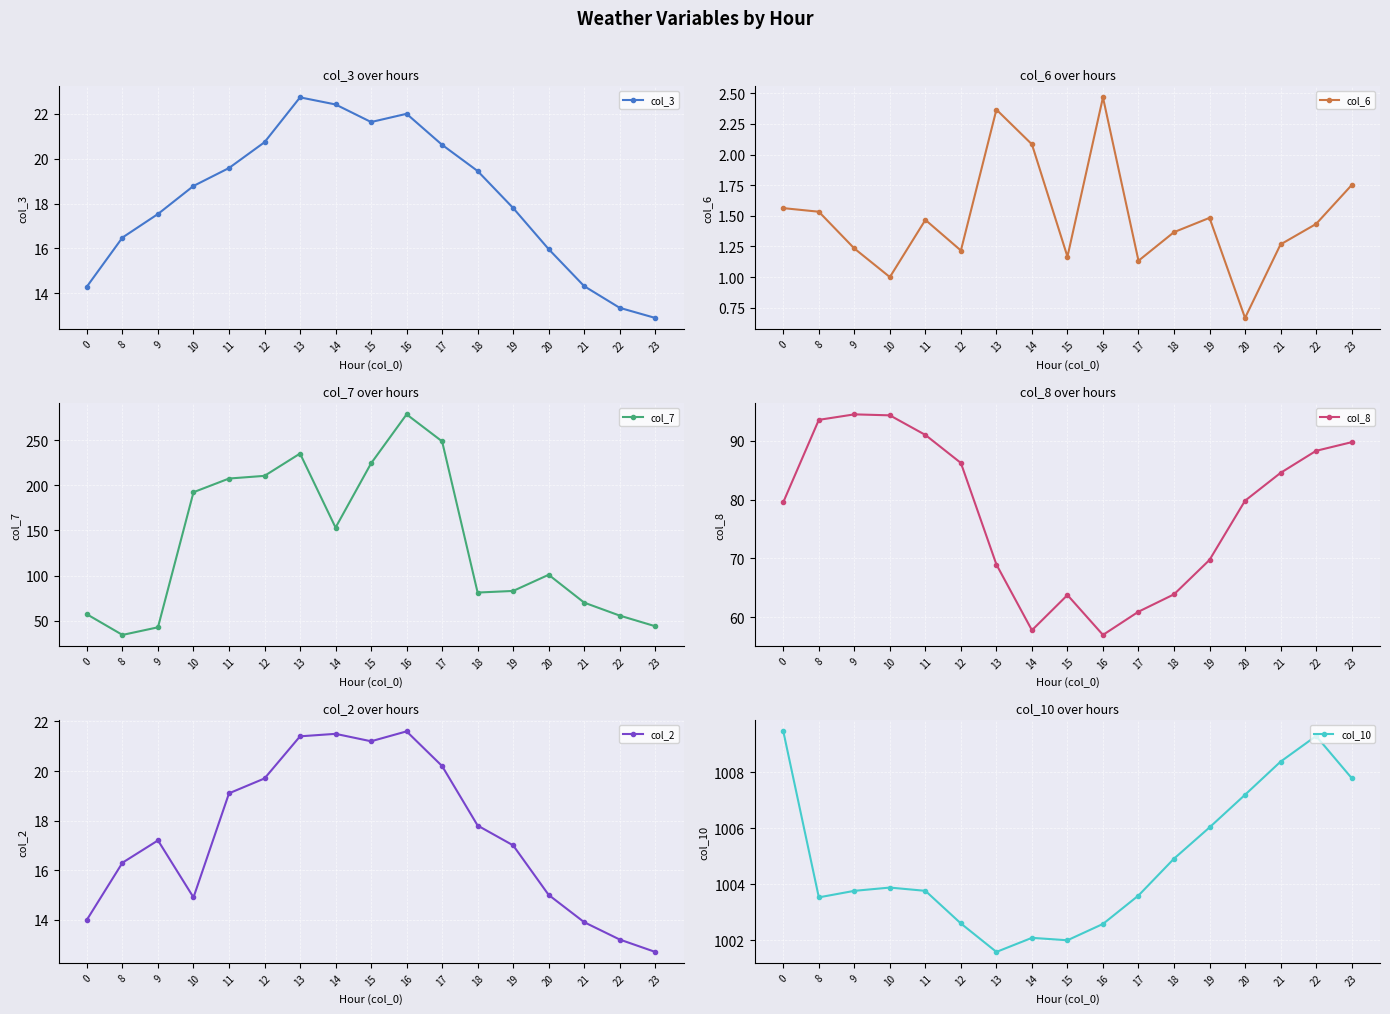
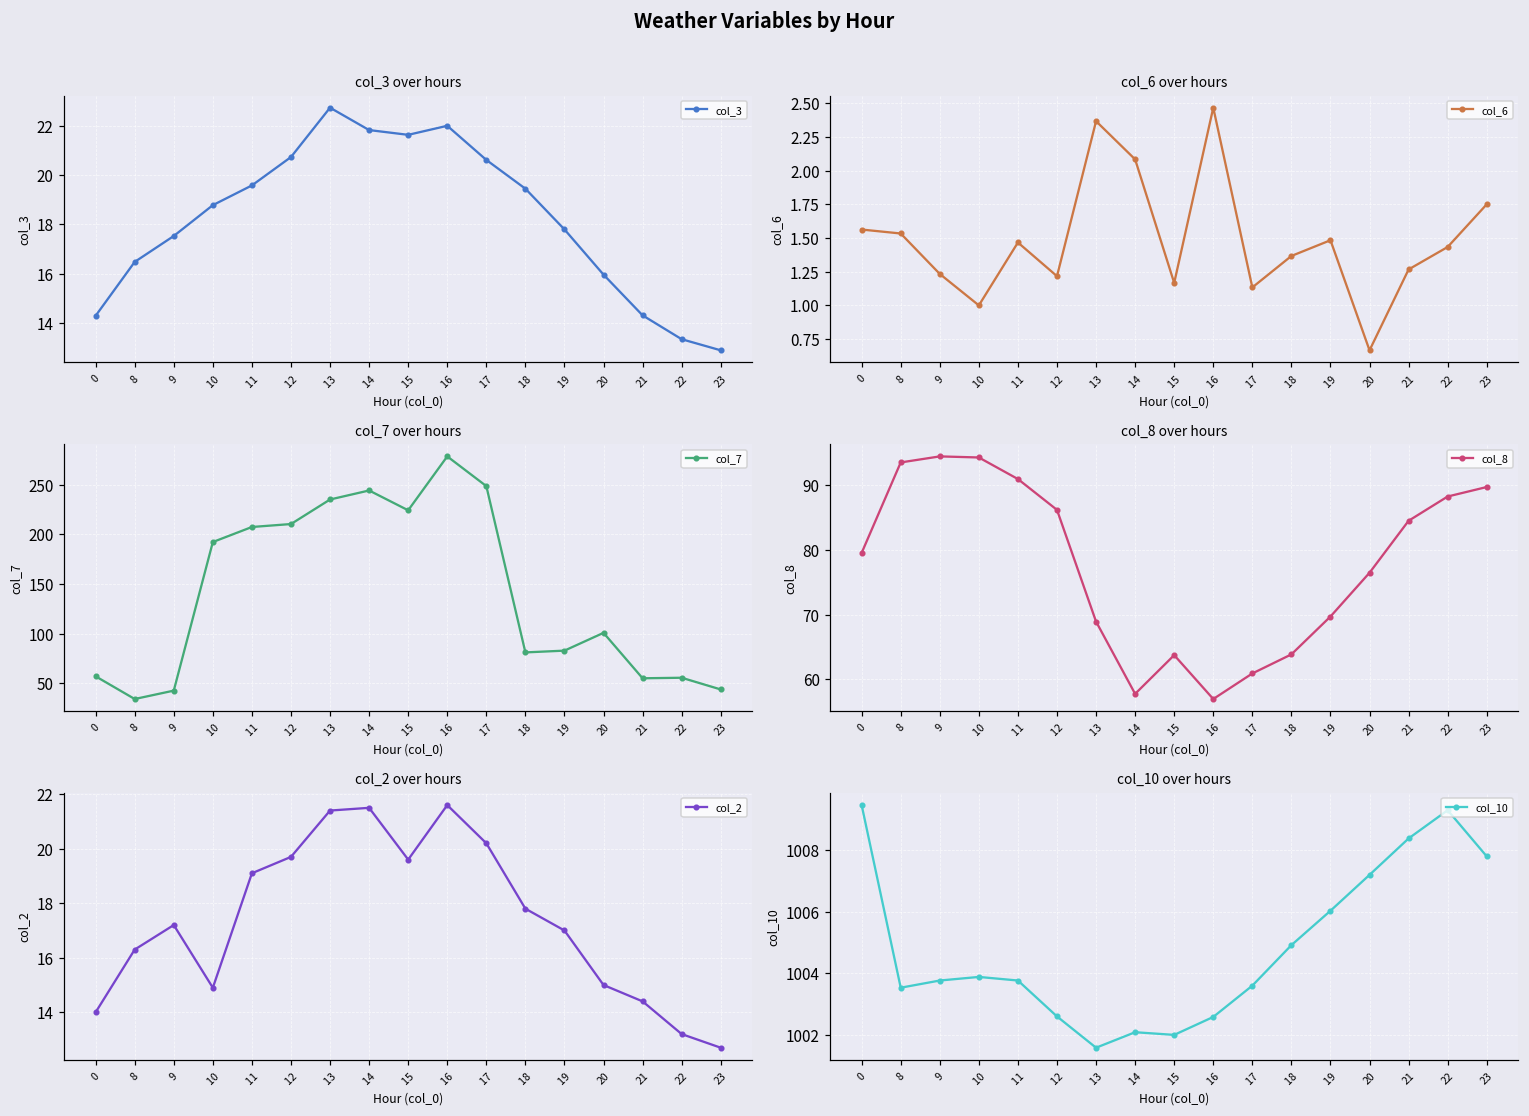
col_3 over hours, 14: 22.4 -> 21.8
col_7 over hours, 14: 150 -> 240
col_7 over hours, 21: 70 -> 60
col_8 over hours, 20: 80 -> 77
col_2 over hours, 15: 21.2 -> 19.6
col_2 over hours, 21: 13.9 -> 14.4
